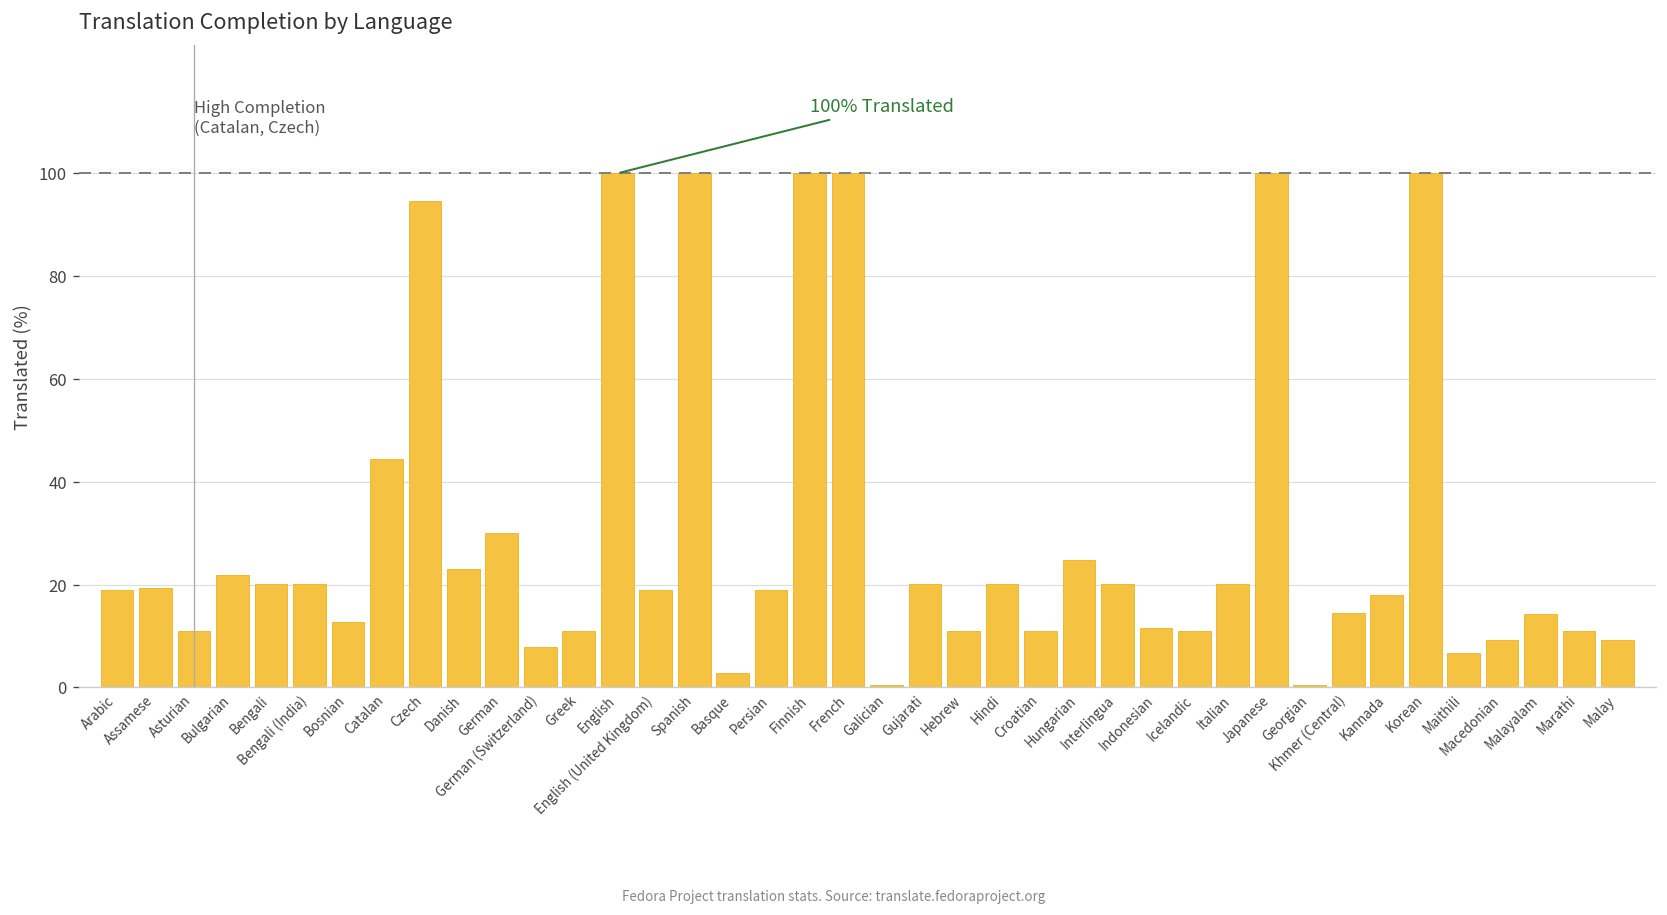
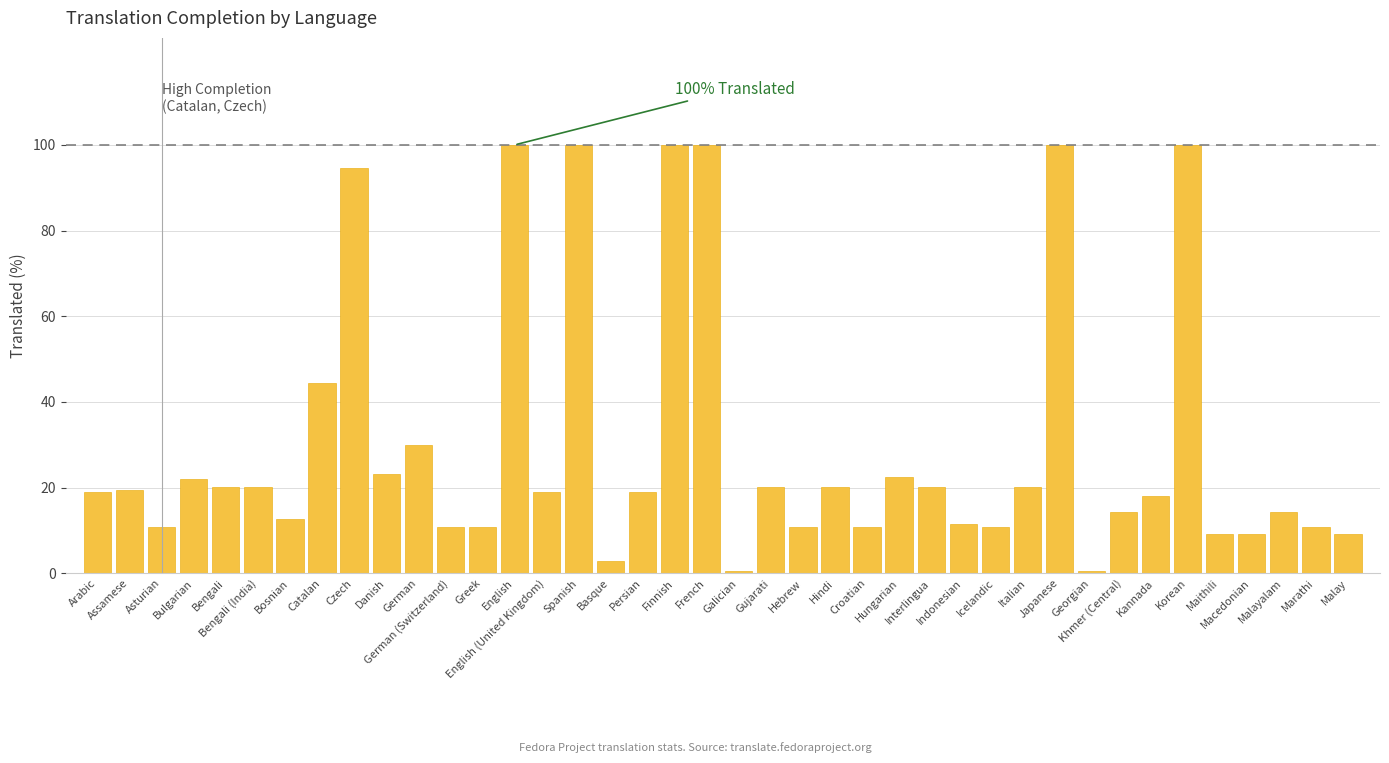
German (Switzerland): 8 -> 11
Hungarian: 25 -> 23
Maithili: 7 -> 9
